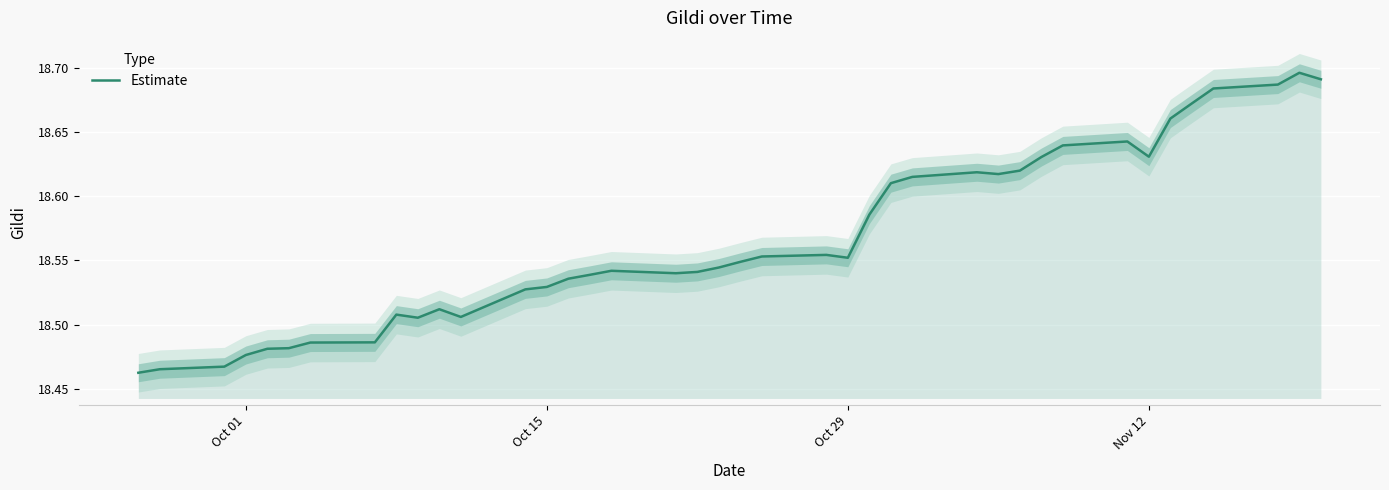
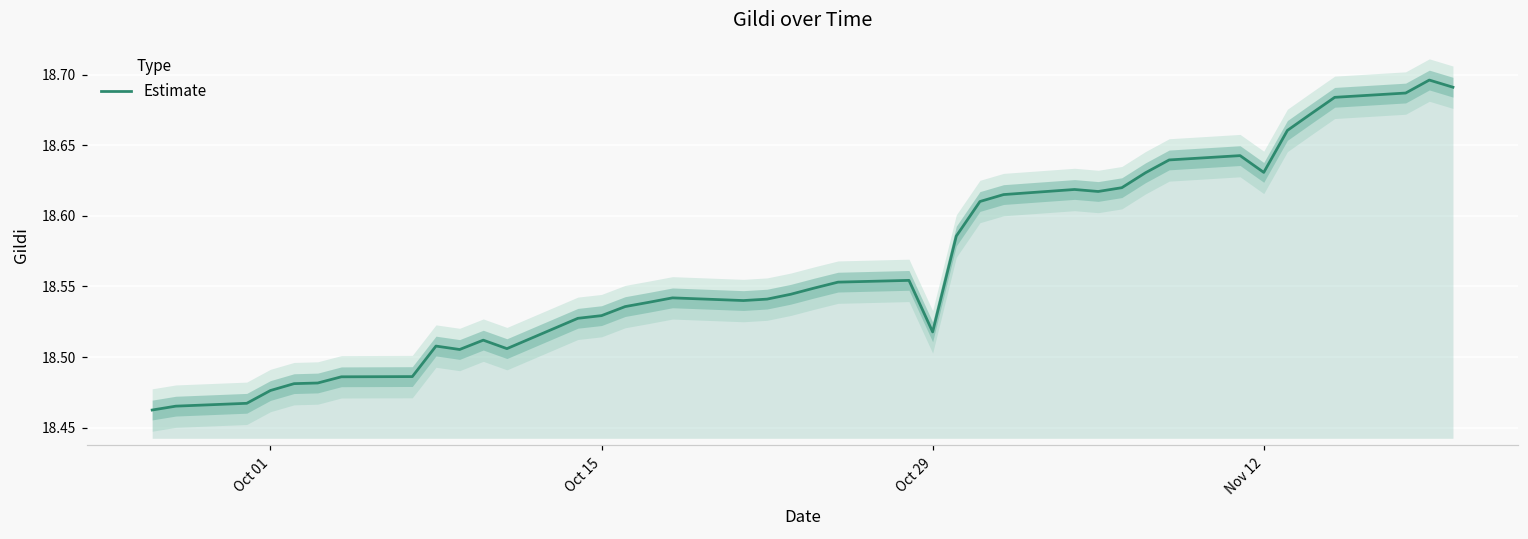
Estimate, Oct 29: 18.552 -> 18.518
